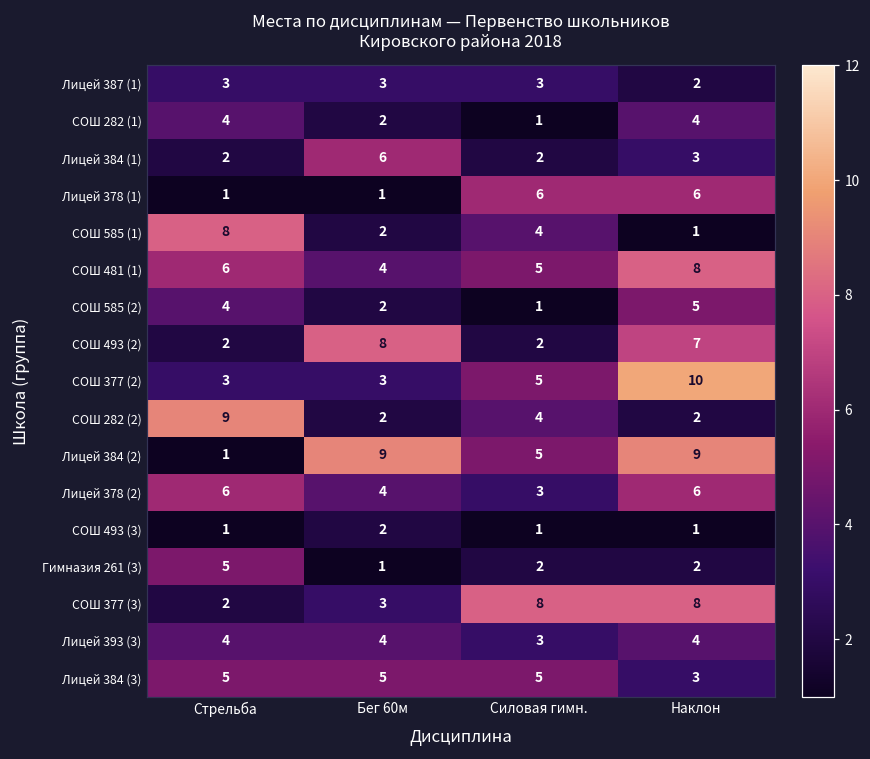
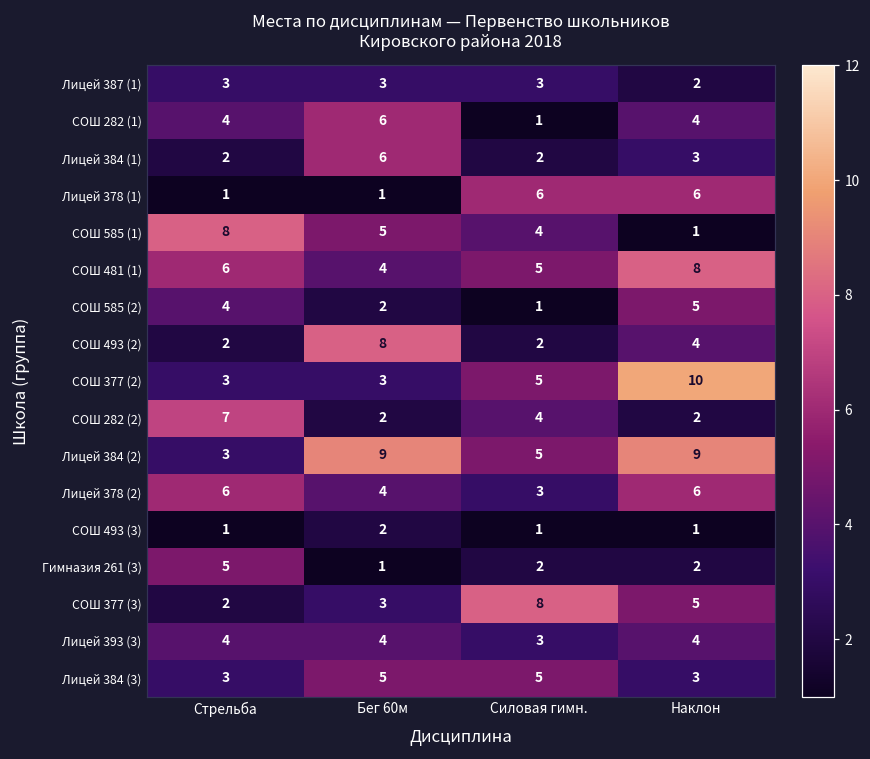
СОШ 282 (1), Бег 60м: 2 -> 6
СОШ 585 (1), Бег 60м: 2 -> 5
СОШ 493 (2), Наклон: 7 -> 4
СОШ 282 (2), Стрельба: 9 -> 7
Лицей 384 (2), Стрельба: 1 -> 3
СОШ 377 (3), Наклон: 8 -> 5
Лицей 384 (3), Стрельба: 5 -> 3
